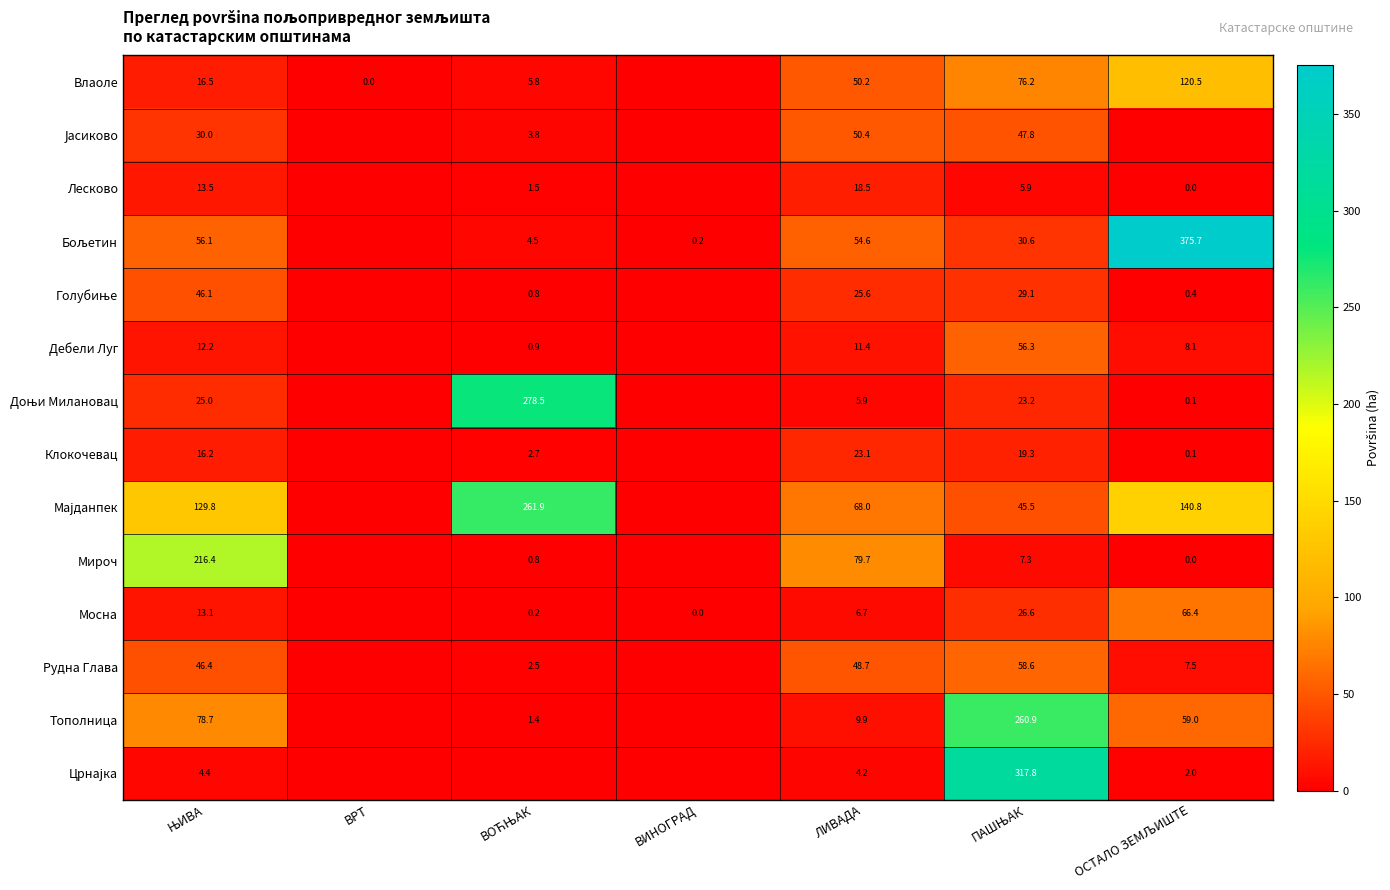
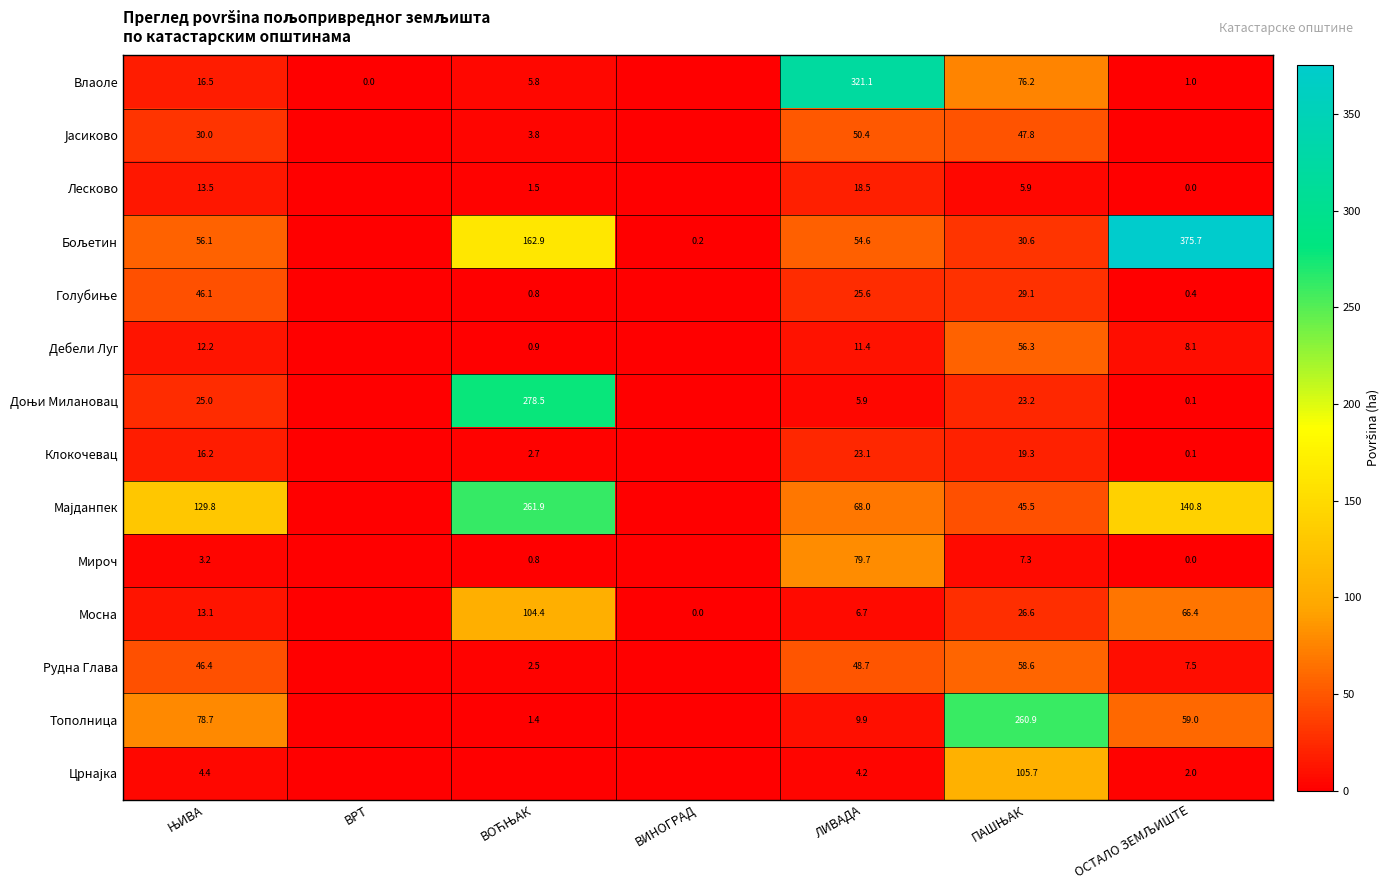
Влаоле, ЛИВАДА: 50.2 -> 321.1
Влаоле, ОСТАЛО ЗЕМЉИШТЕ: 120.5 -> 1.0
Бољетин, ВОЋЊАК: 4.5 -> 162.9
Мироч, ЊИВА: 216.4 -> 3.2
Мосна, ВОЋЊАК: 0.2 -> 104.4
Црнајка, ПАШЊАК: 317.8 -> 105.7
